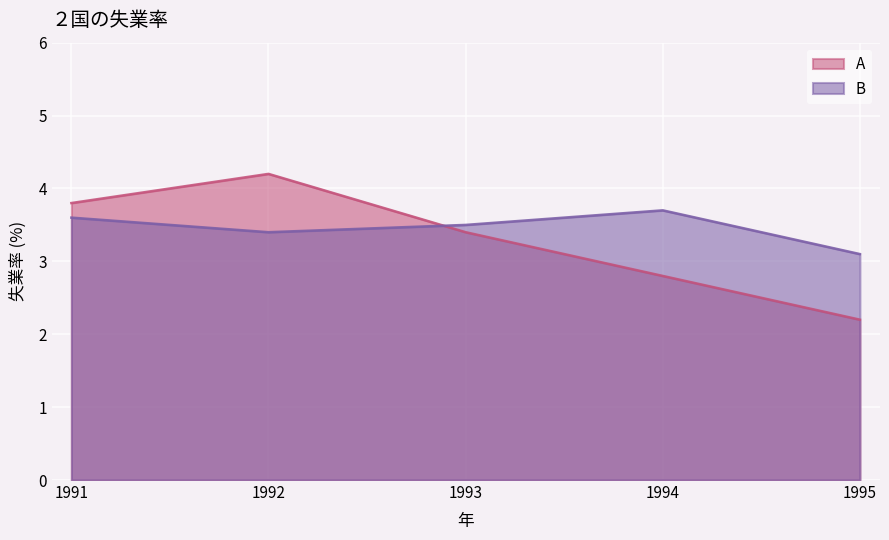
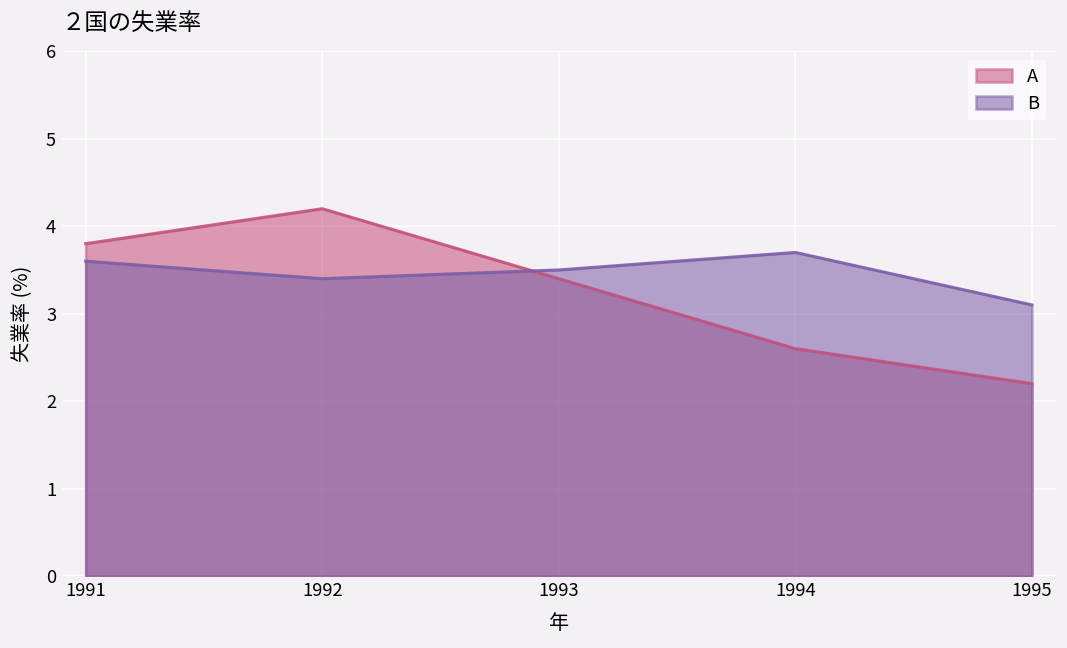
A, 1994: 2.8 -> 2.6
